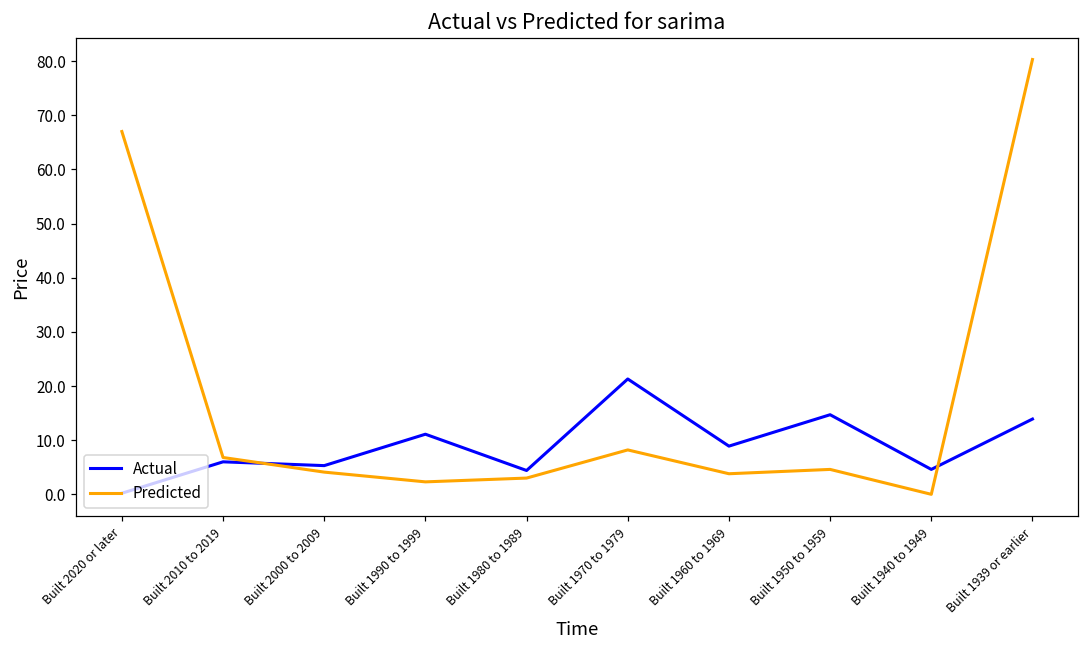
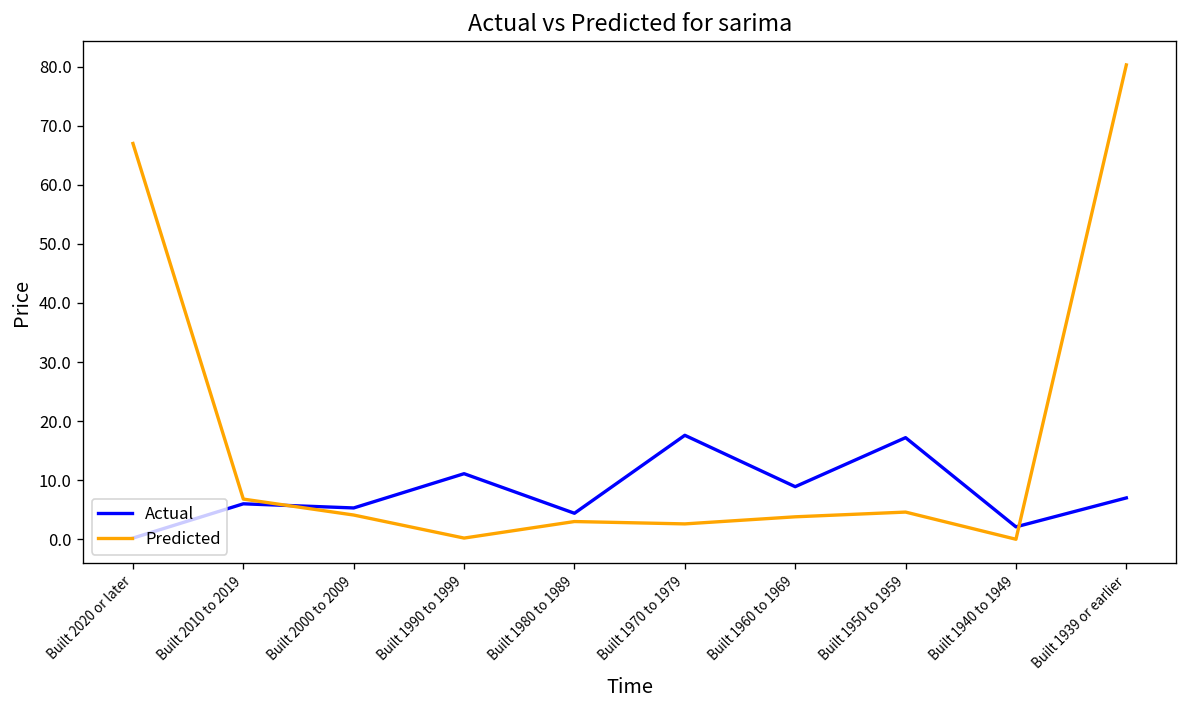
Predicted, Built 1990 to 1999: 2 -> 0
Actual, Built 1970 to 1979: 21 -> 18
Predicted, Built 1970 to 1979: 8 -> 3
Actual, Built 1950 to 1959: 15 -> 17
Actual, Built 1940 to 1949: 5 -> 2
Actual, Built 1939 or earlier: 14 -> 7
